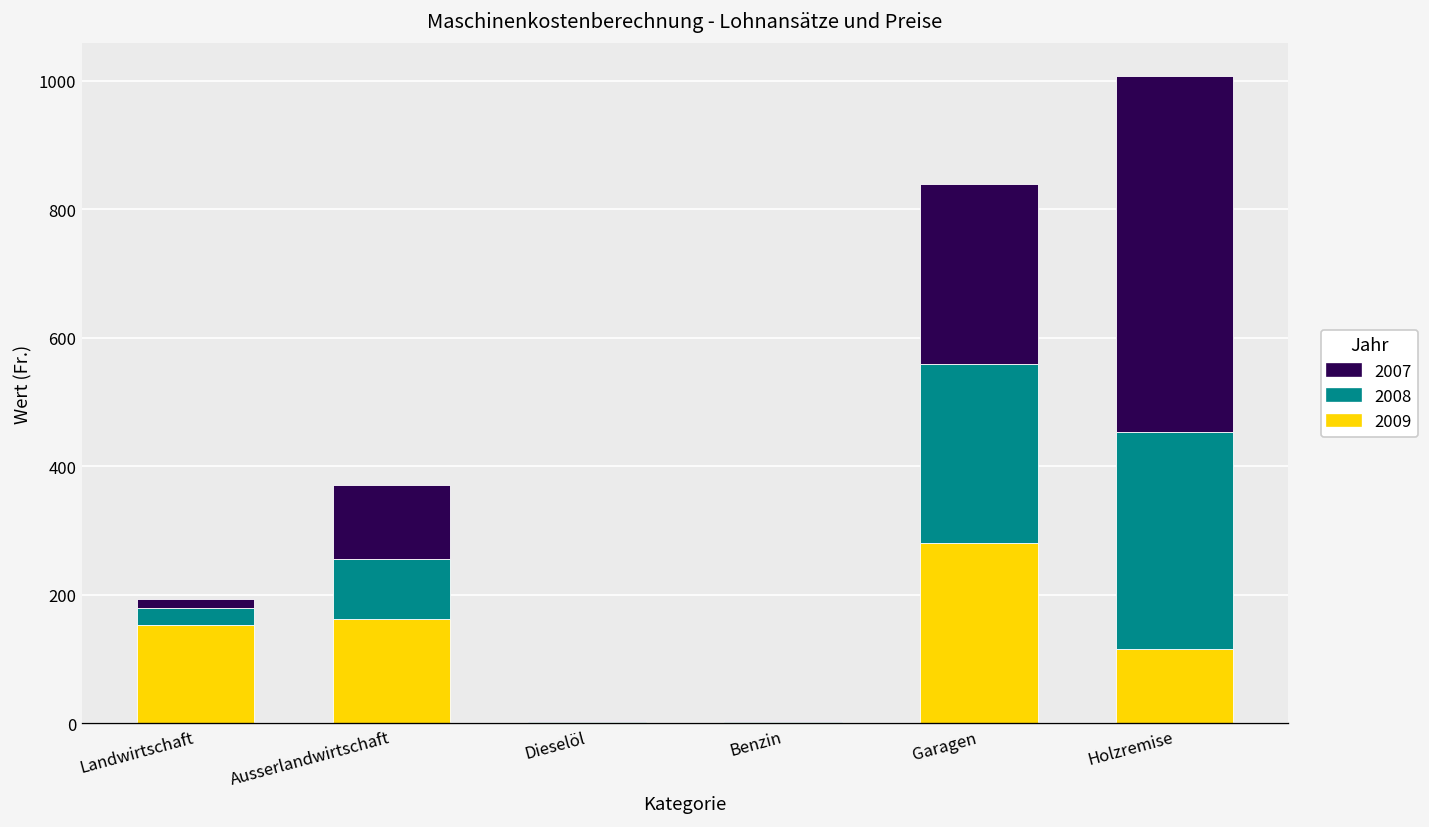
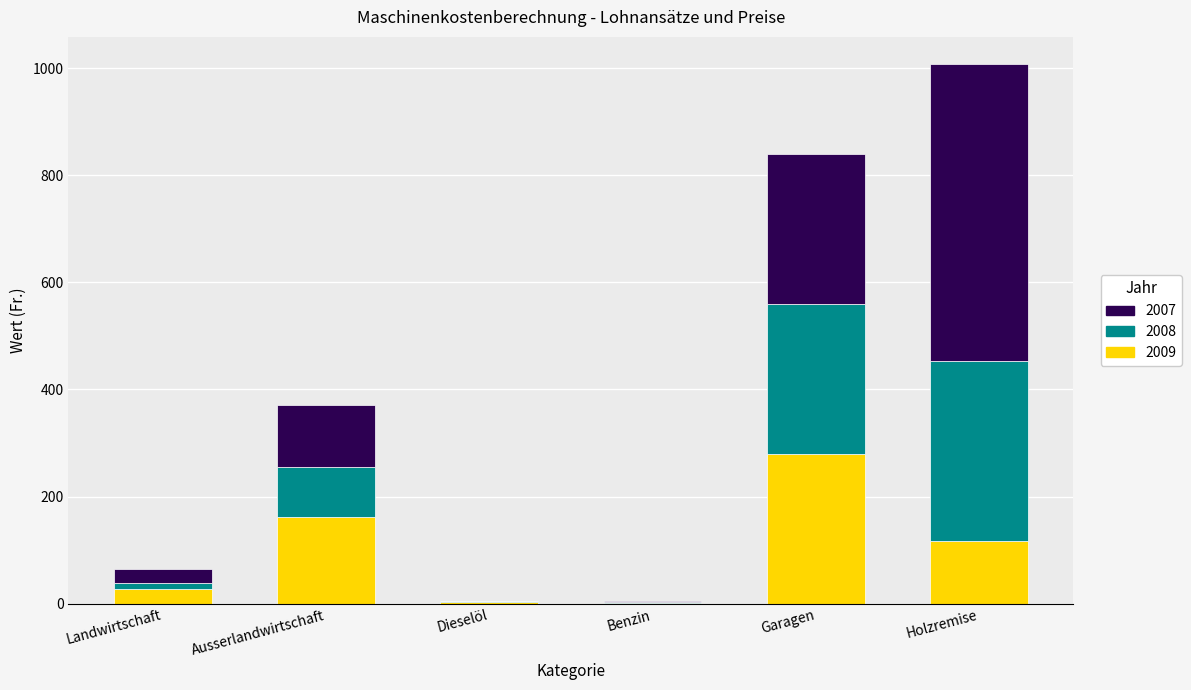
2009, Landwirtschaft: 150 -> 30
2008, Landwirtschaft: 30 -> 10
2007, Landwirtschaft: 10 -> 30
